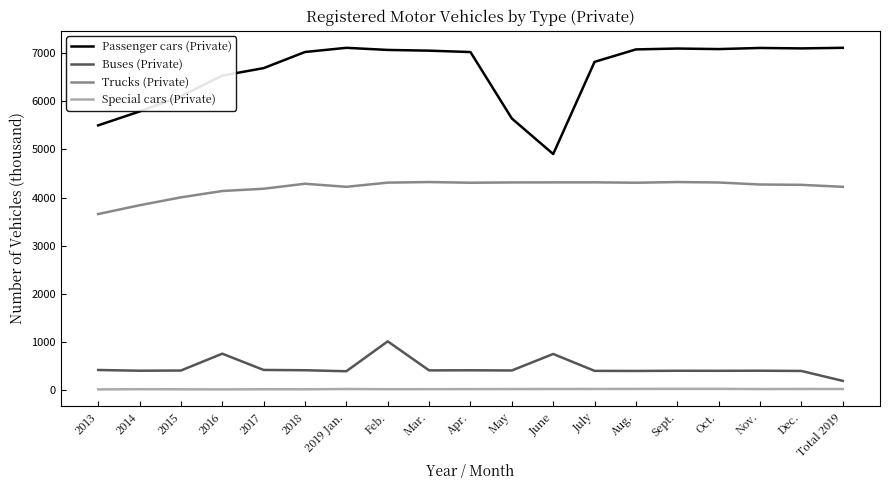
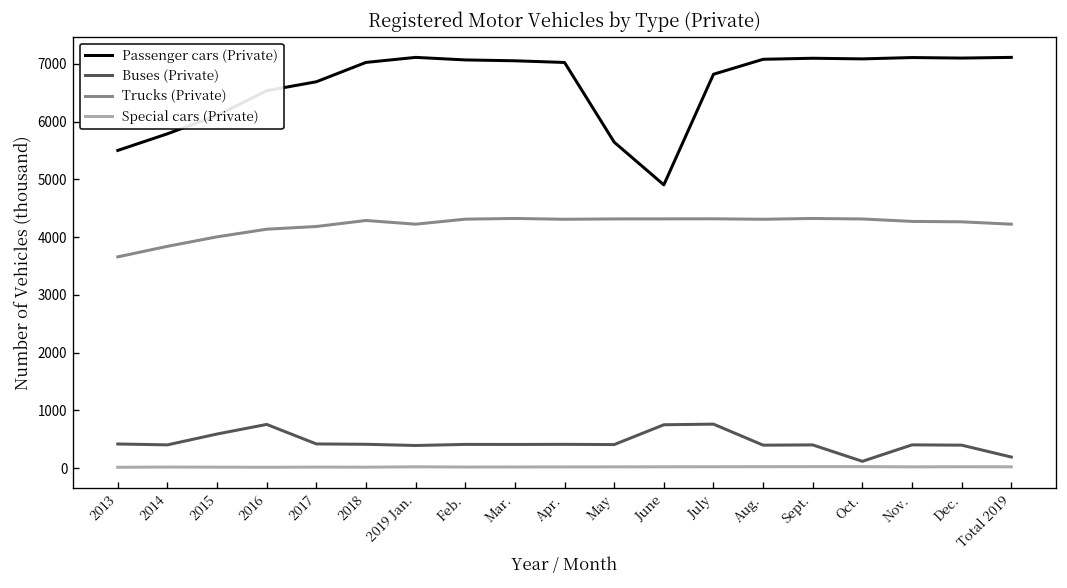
Buses (Private), 2015: 400 -> 600
Buses (Private), Feb.: 1000 -> 400
Buses (Private), July: 400 -> 800
Buses (Private), Oct.: 400 -> 100
